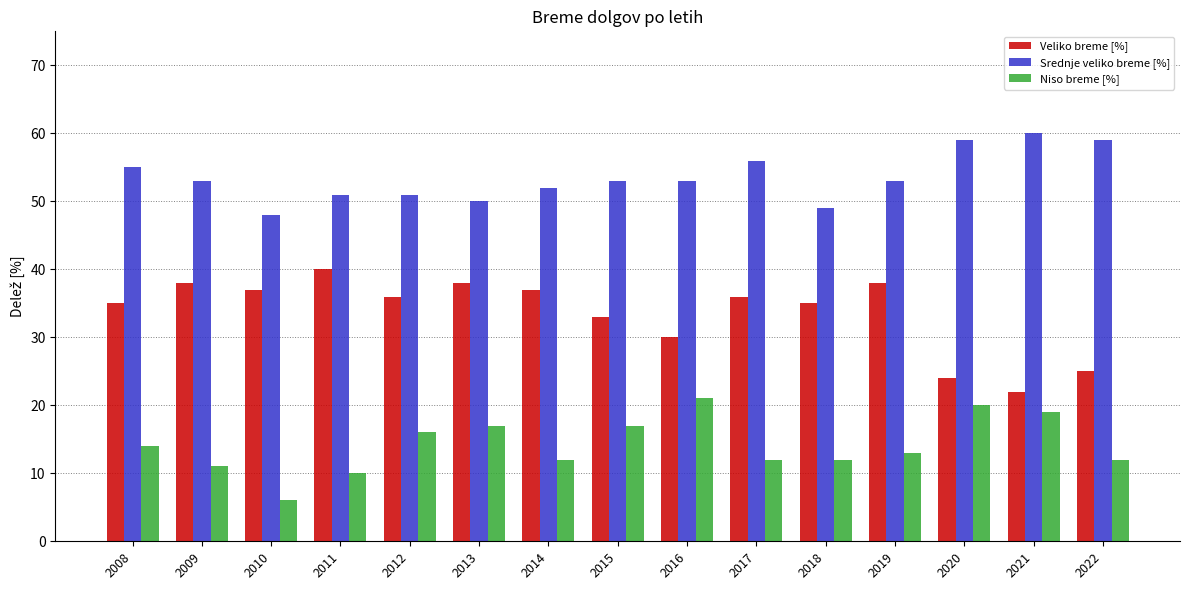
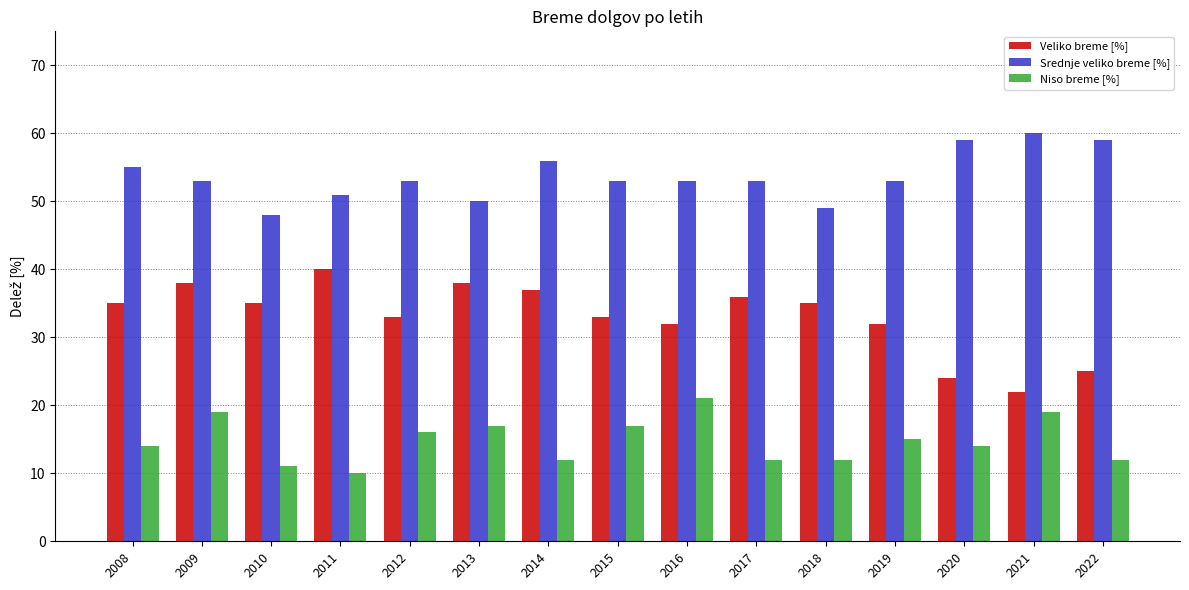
Niso breme [%], 2009: 11 -> 19
Veliko breme [%], 2010: 37 -> 35
Niso breme [%], 2010: 6 -> 11
Veliko breme [%], 2012: 36 -> 33
Srednje veliko breme [%], 2012: 51 -> 53
Srednje veliko breme [%], 2014: 52 -> 56
Veliko breme [%], 2016: 30 -> 32
Srednje veliko breme [%], 2017: 56 -> 53
Veliko breme [%], 2019: 38 -> 32
Niso breme [%], 2019: 13 -> 15
Niso breme [%], 2020: 20 -> 14
